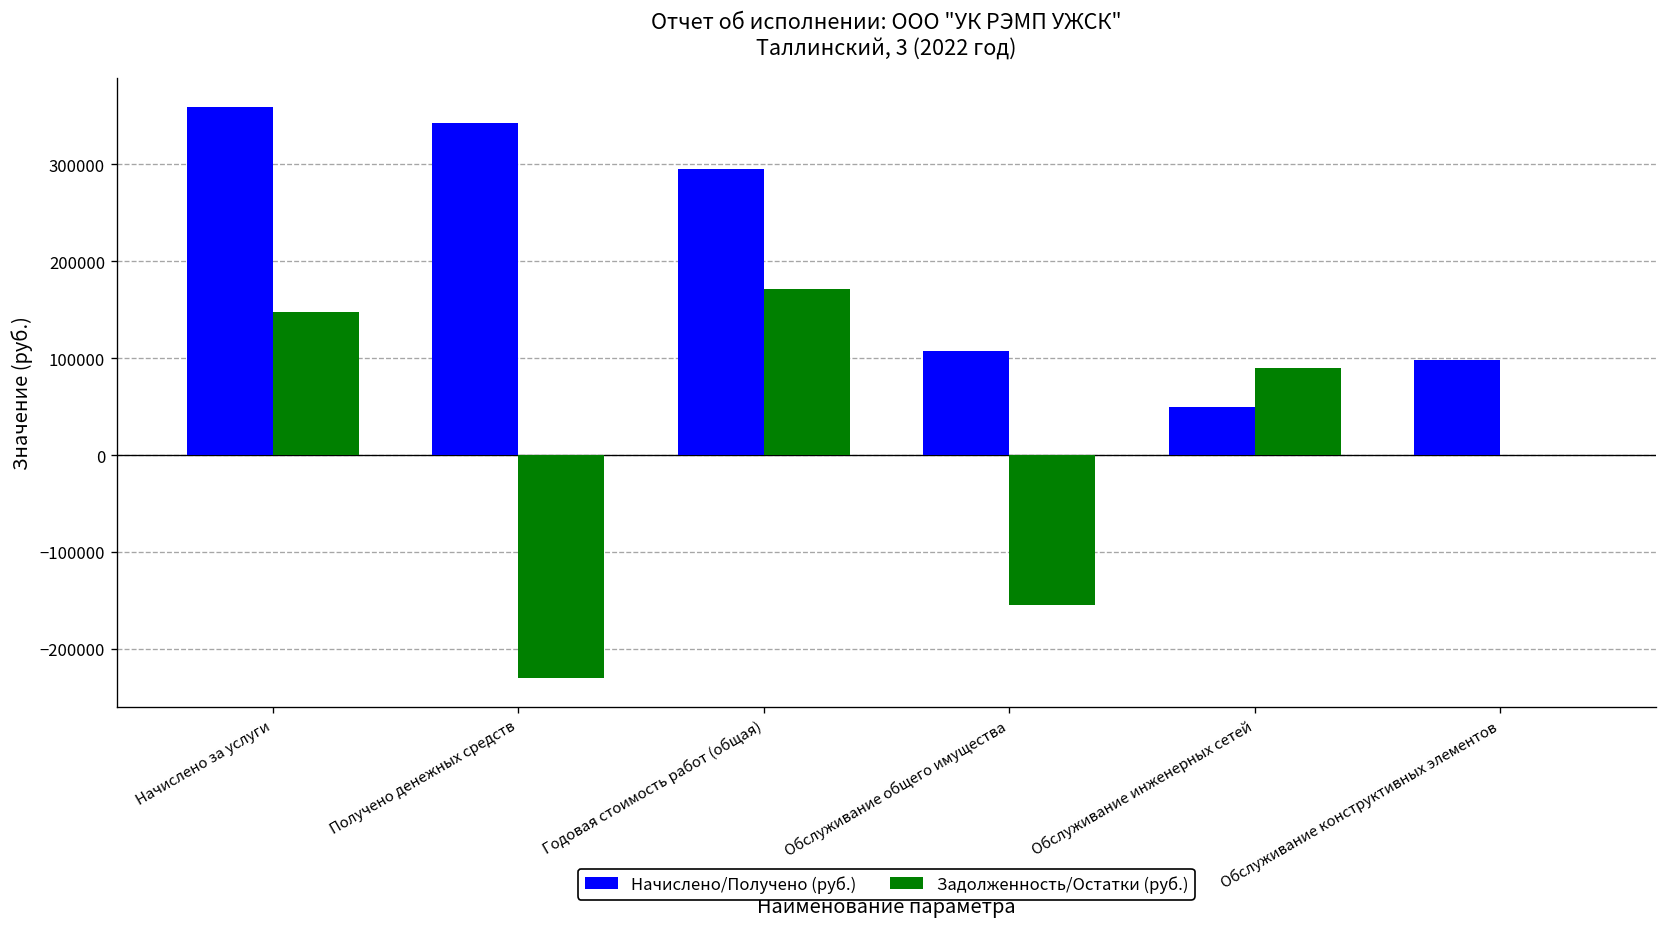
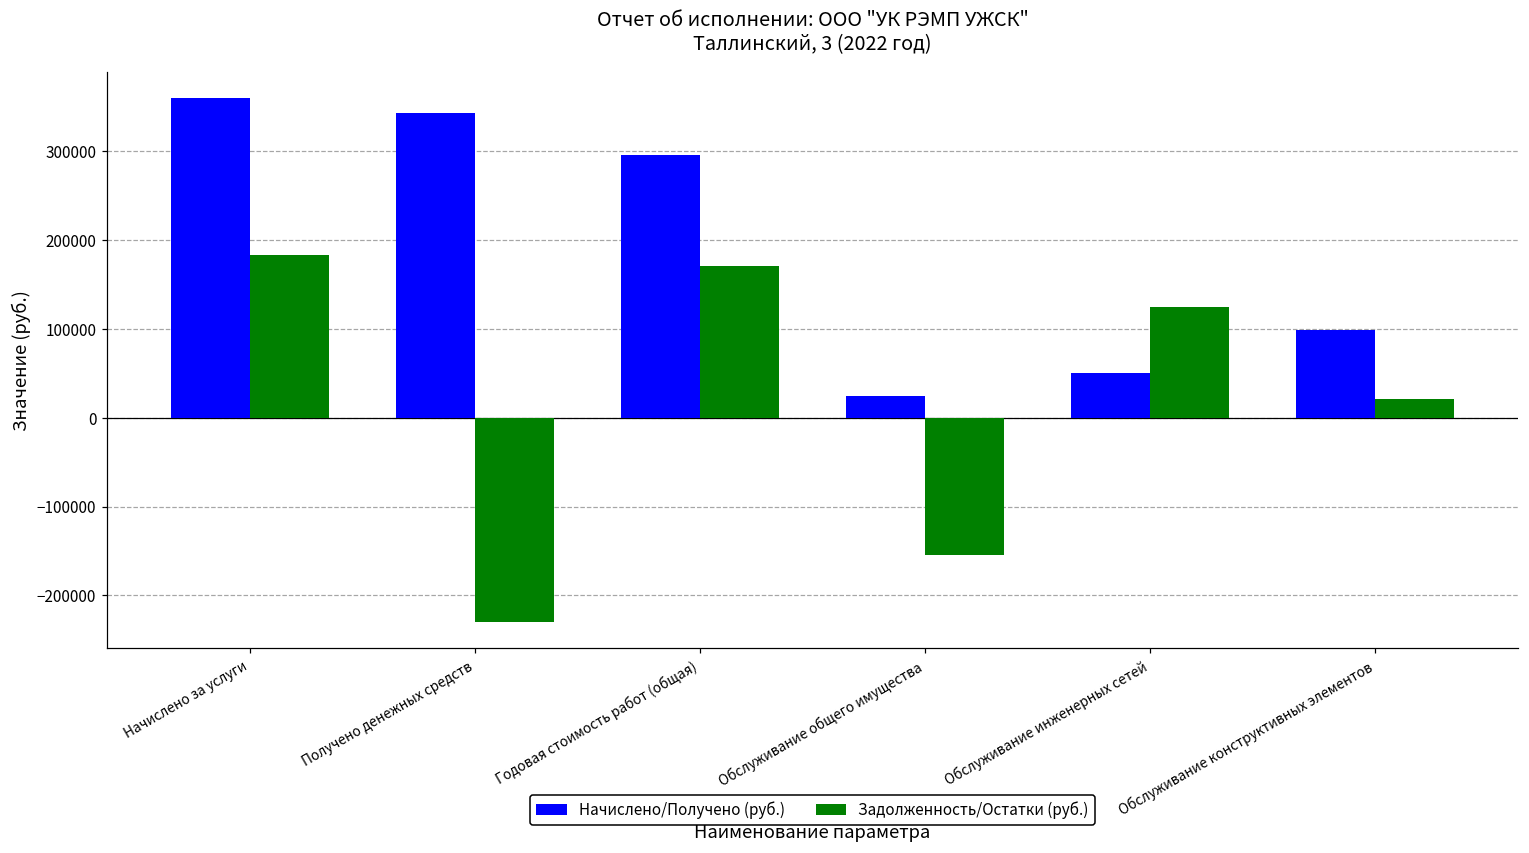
Задолженность/Остатки (руб.), Начислено за услуги: 150000 -> 180000
Начислено/Получено (руб.), Обслуживание общего имущества: 110000 -> 20000
Задолженность/Остатки (руб.), Обслуживание инженерных сетей: 90000 -> 120000
Задолженность/Остатки (руб.), Обслуживание конструктивных элементов: 0 -> 20000
